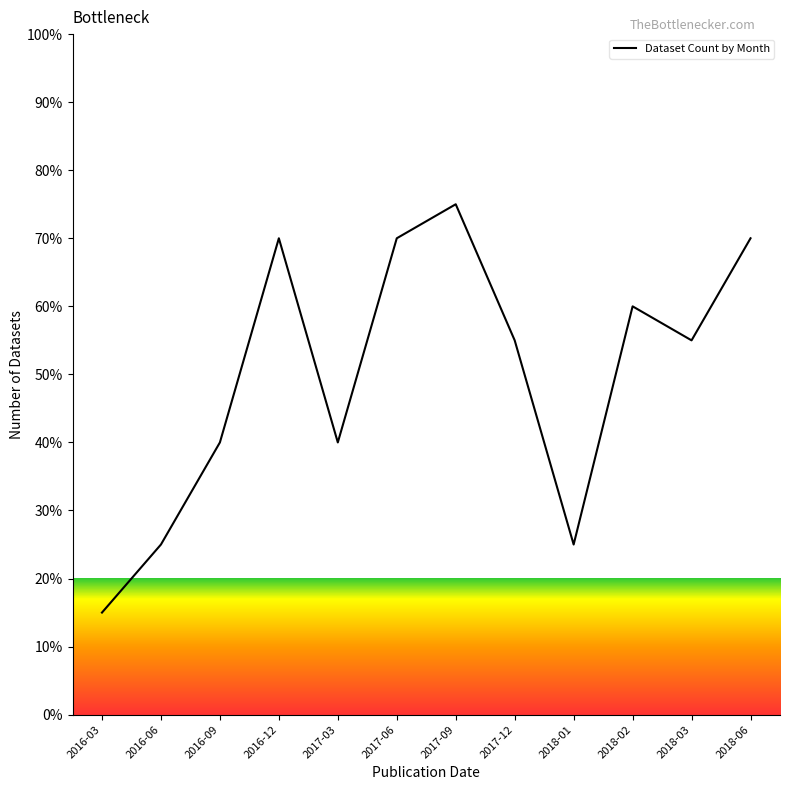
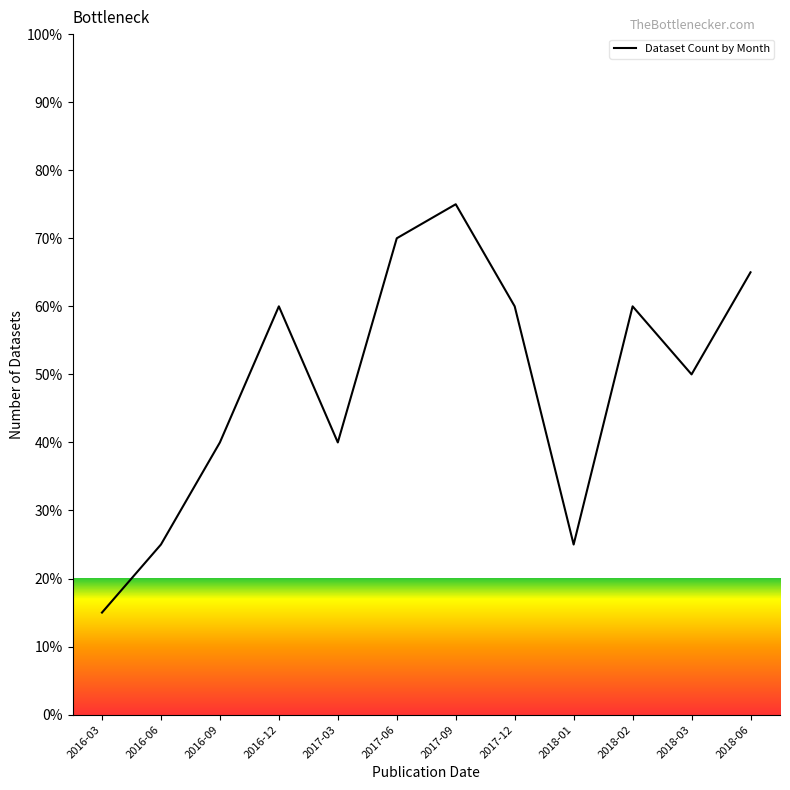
2016-12: 70% -> 60%
2017-12: 55% -> 60%
2018-03: 55% -> 50%
2018-06: 70% -> 65%
